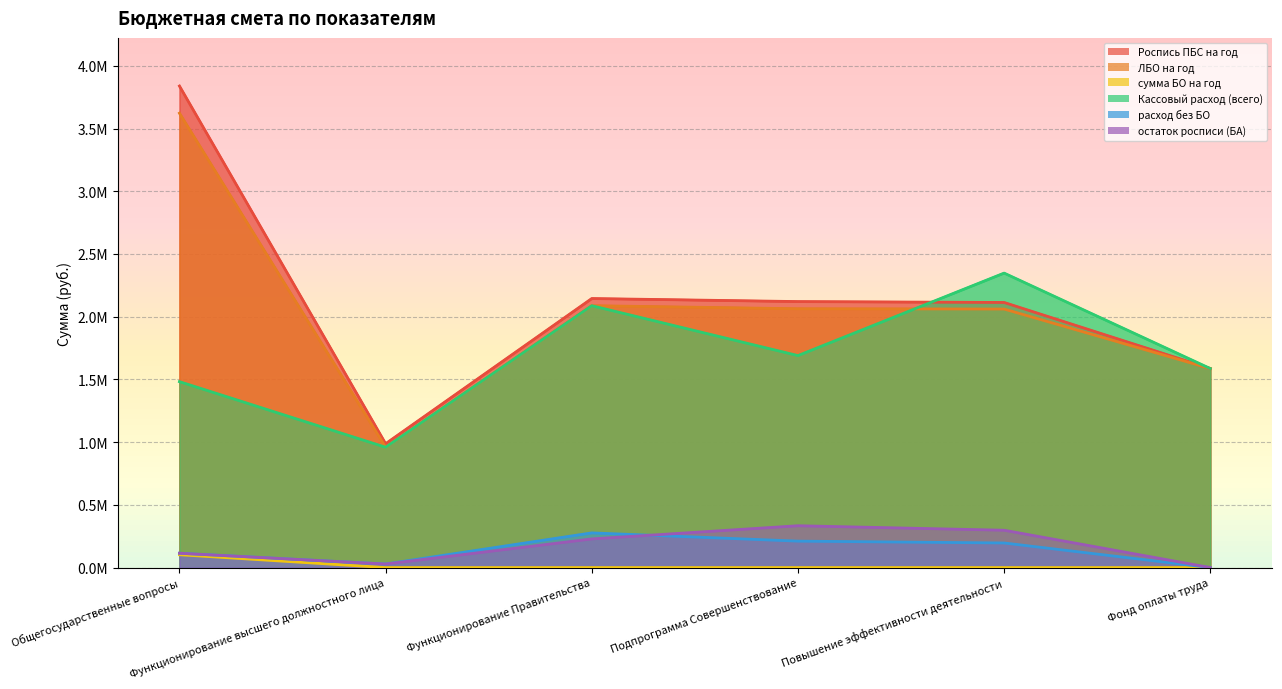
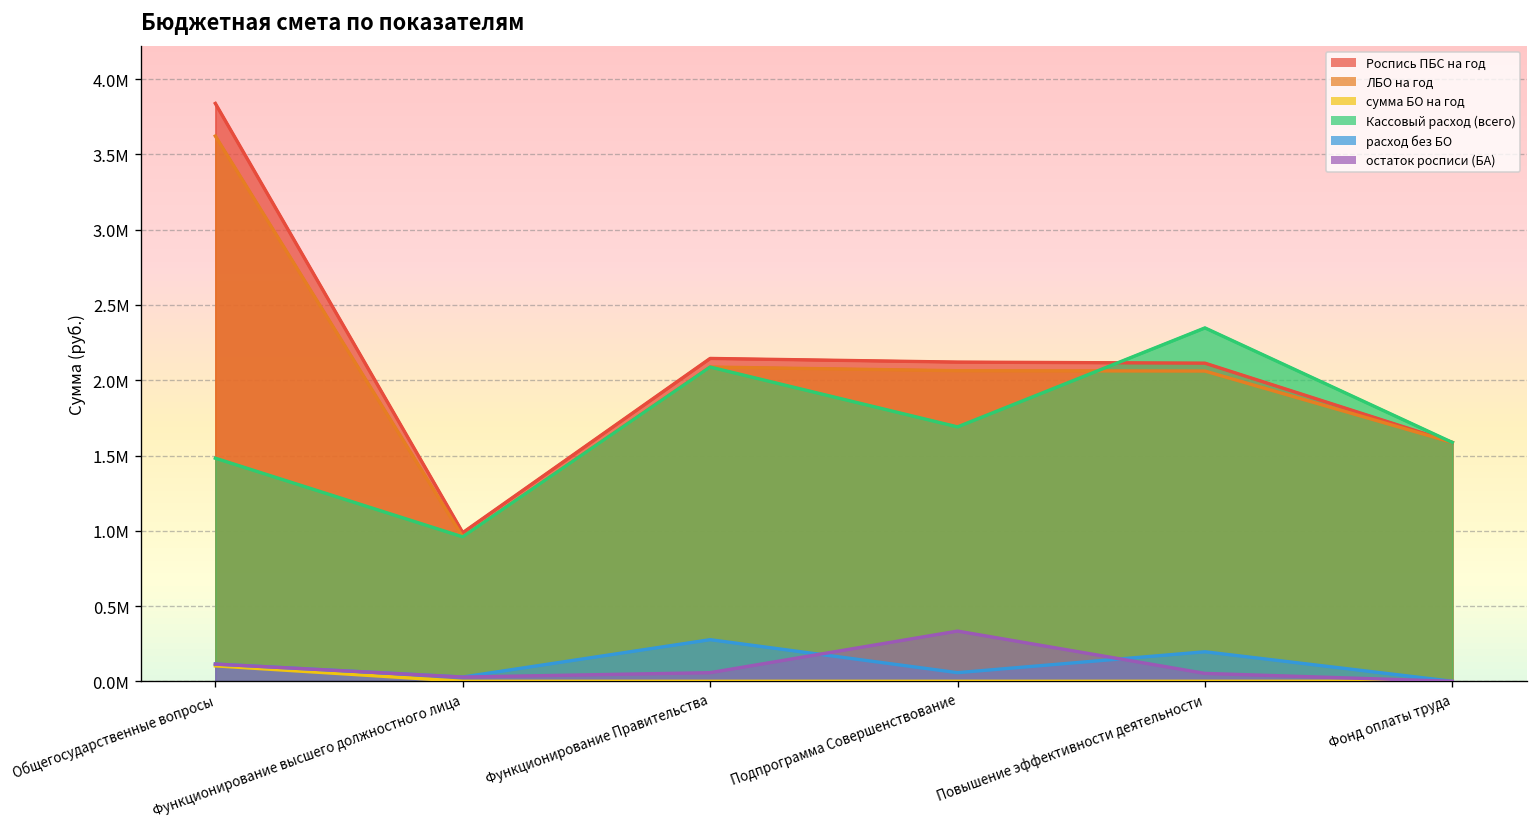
остаток росписи (БА), Функционирование Правительства: 230000 -> 60000
расход без БО, Подпрограмма Совершенствование: 210000 -> 60000
остаток росписи (БА), Повышение эффективности деятельности: 300000 -> 50000
